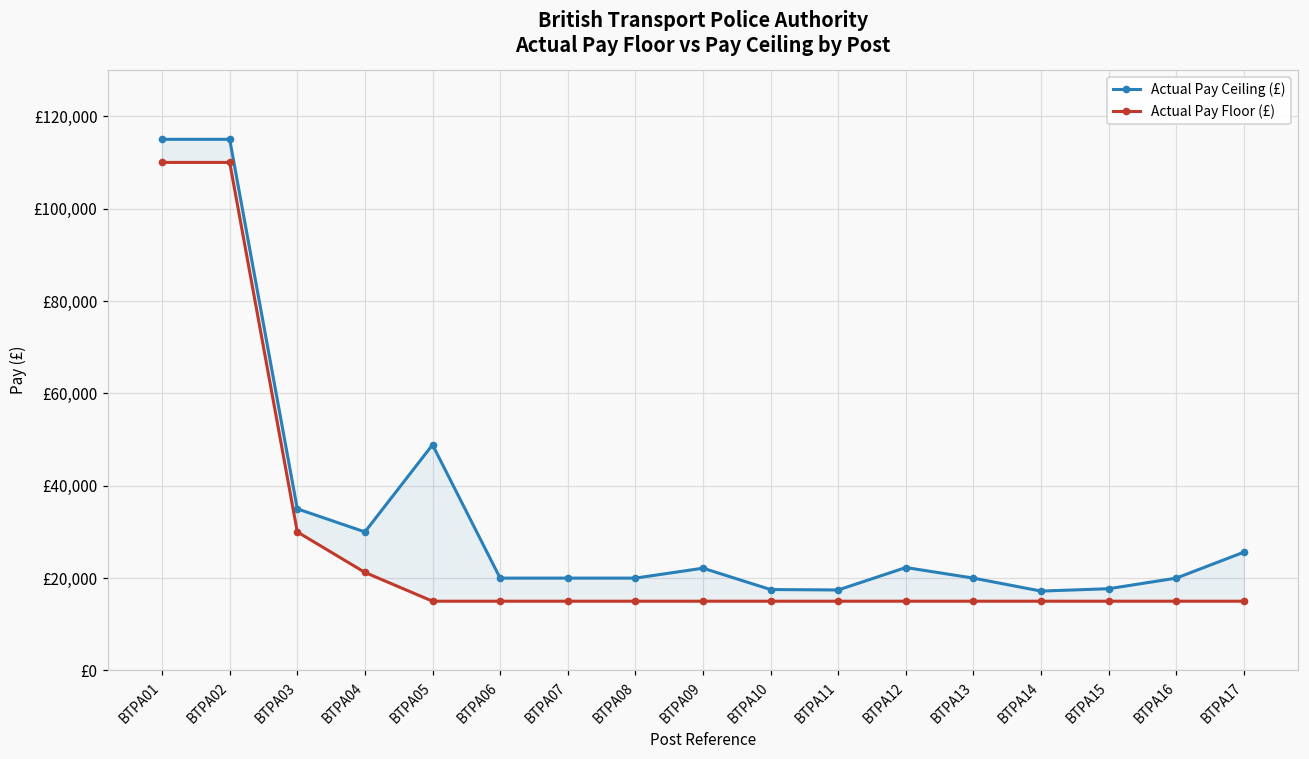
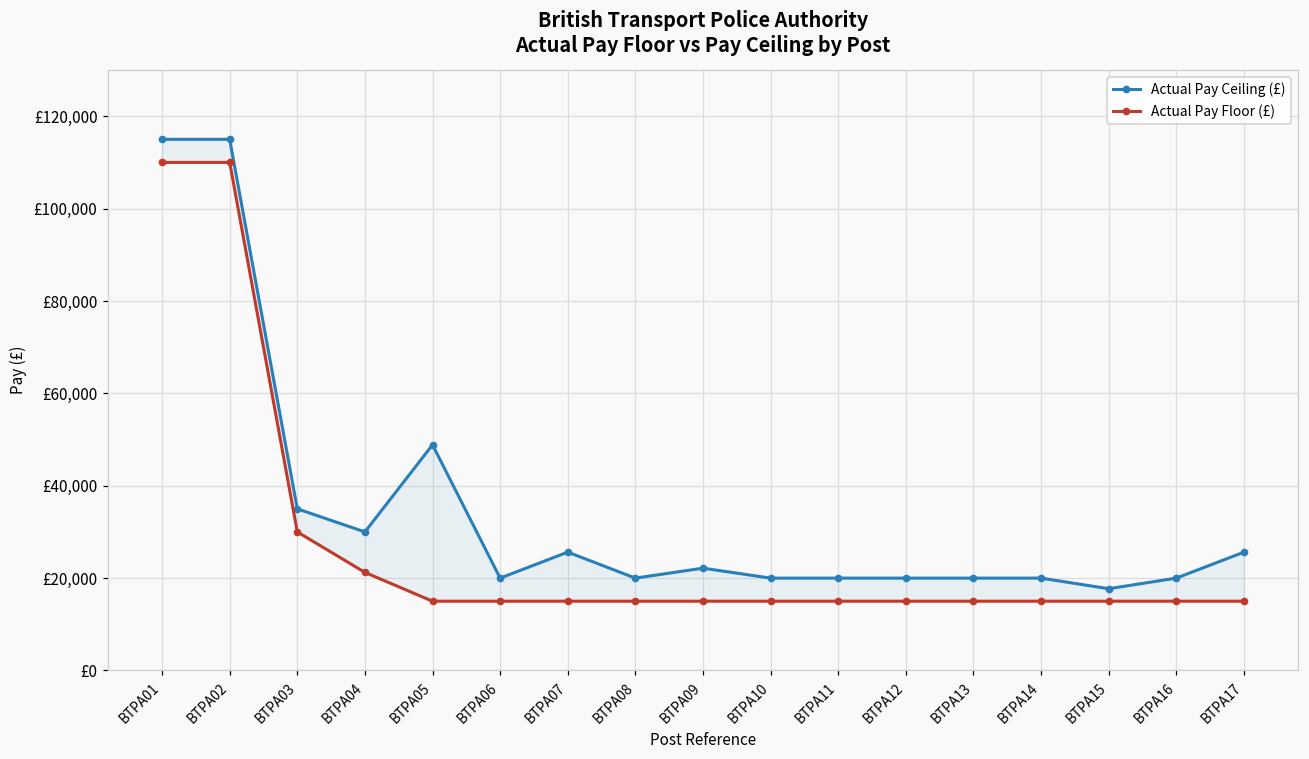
Actual Pay Ceiling (£), BTPA07: £20,000 -> £26,000
Actual Pay Ceiling (£), BTPA10: £18,000 -> £20,000
Actual Pay Ceiling (£), BTPA11: £17,000 -> £20,000
Actual Pay Ceiling (£), BTPA12: £22,000 -> £20,000
Actual Pay Ceiling (£), BTPA14: £17,000 -> £20,000
